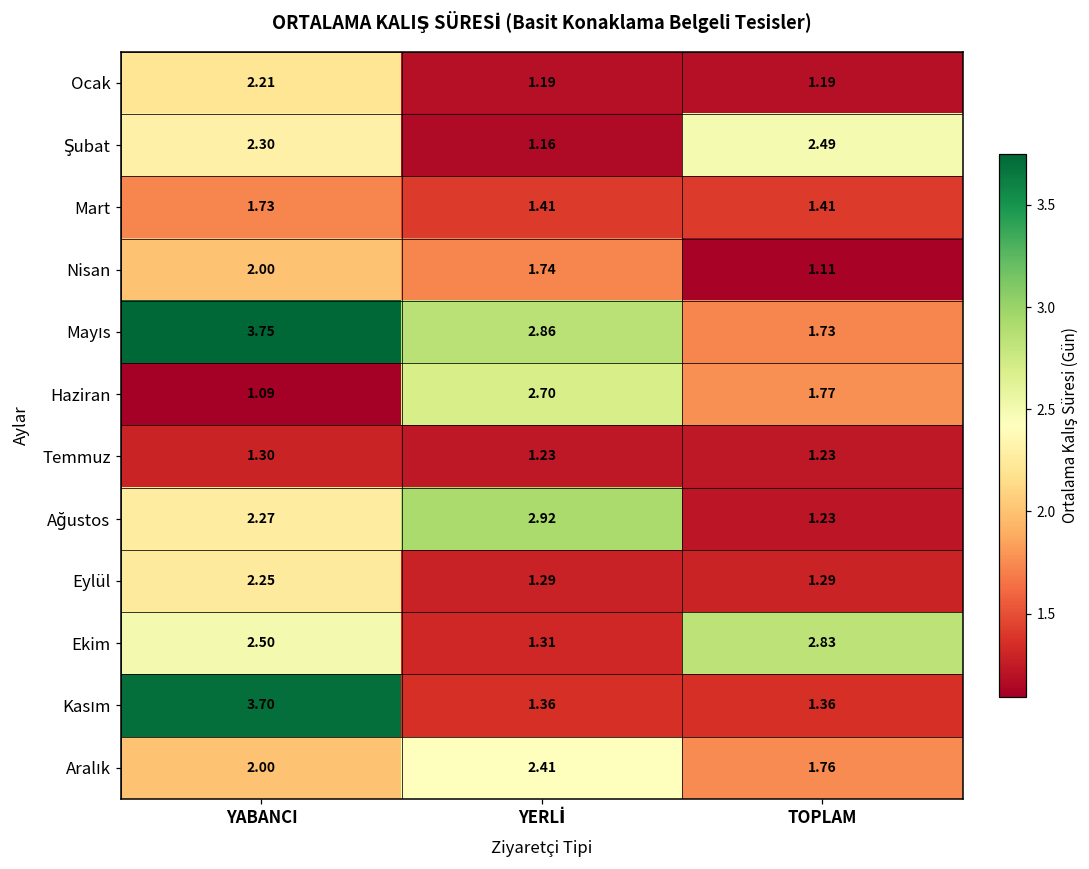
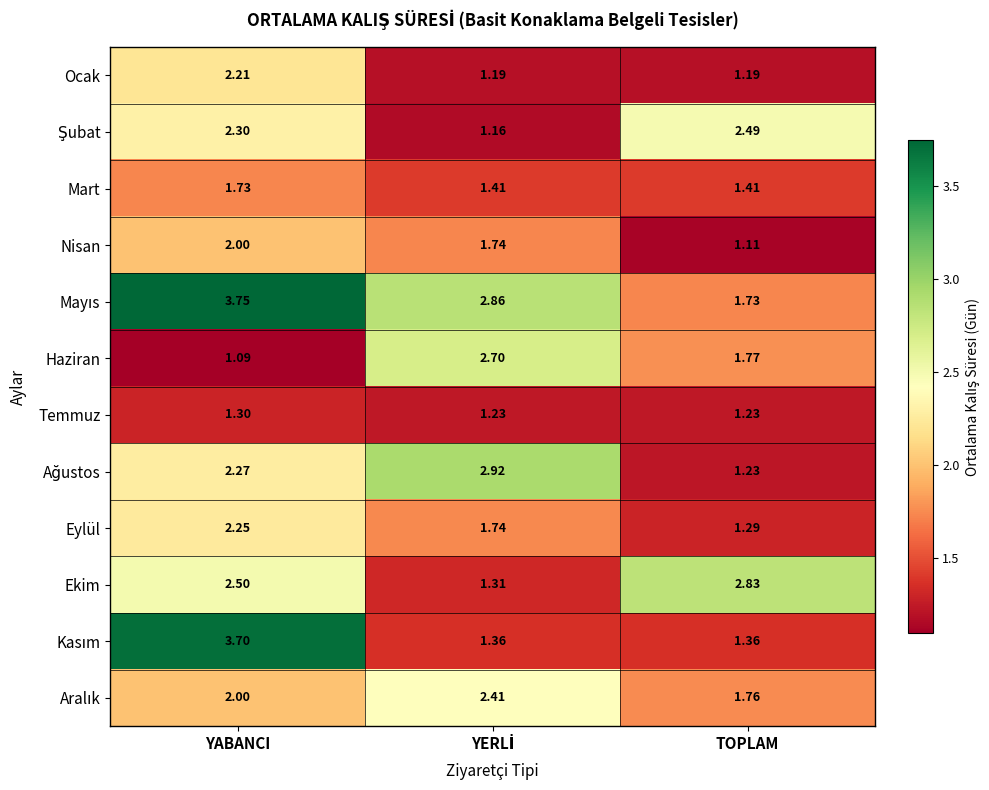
Eylül, YERLİ: 1.29 -> 1.74
